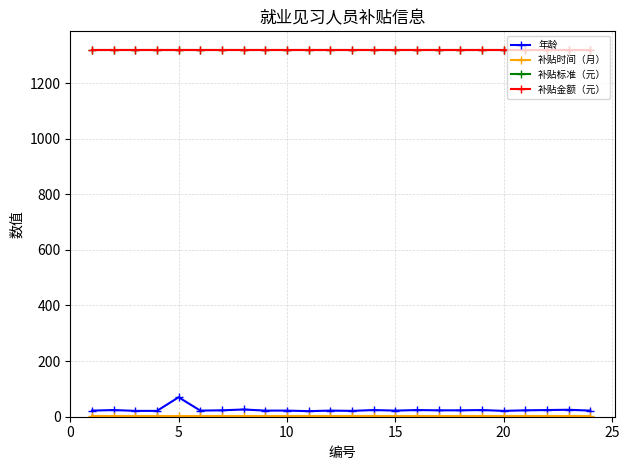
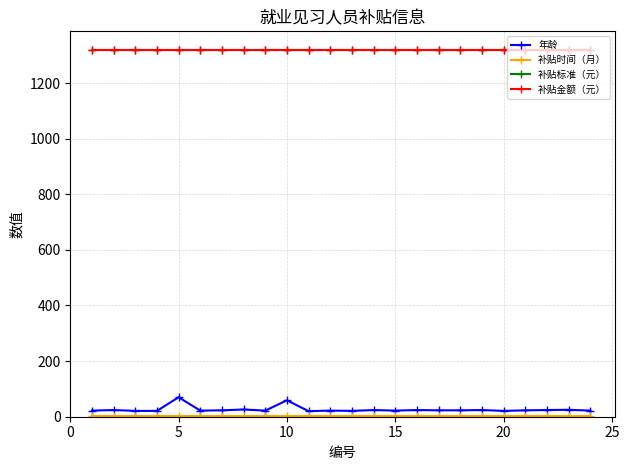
年龄, 10: 20 -> 60
